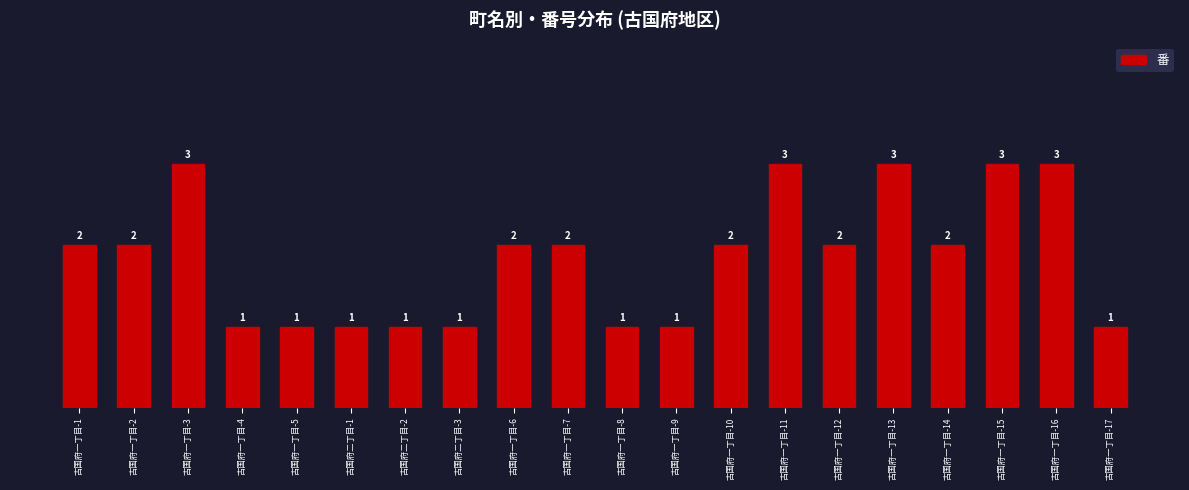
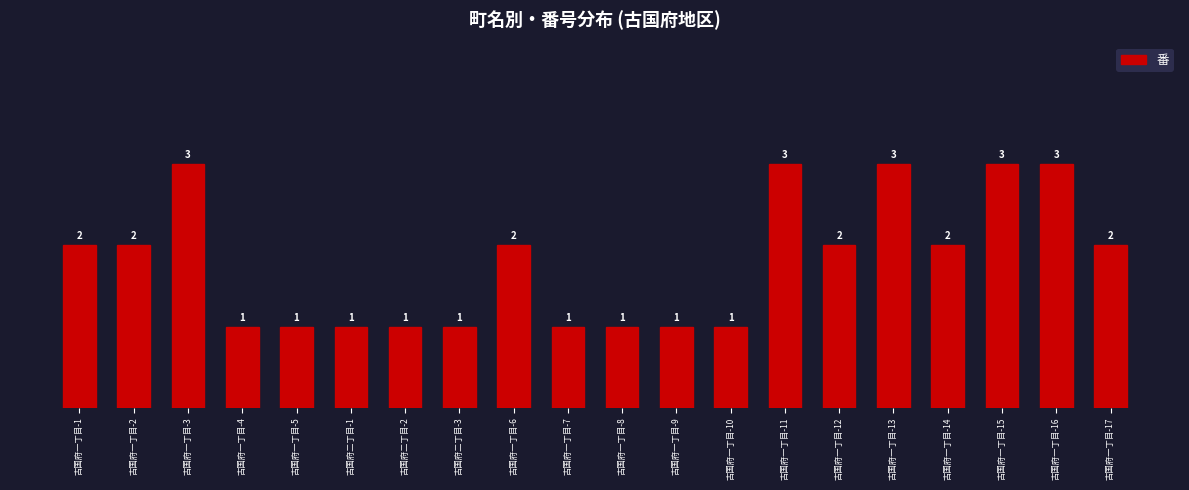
古国府一丁目-7: 2 -> 1
古国府一丁目-10: 2 -> 1
古国府一丁目-17: 1 -> 2
